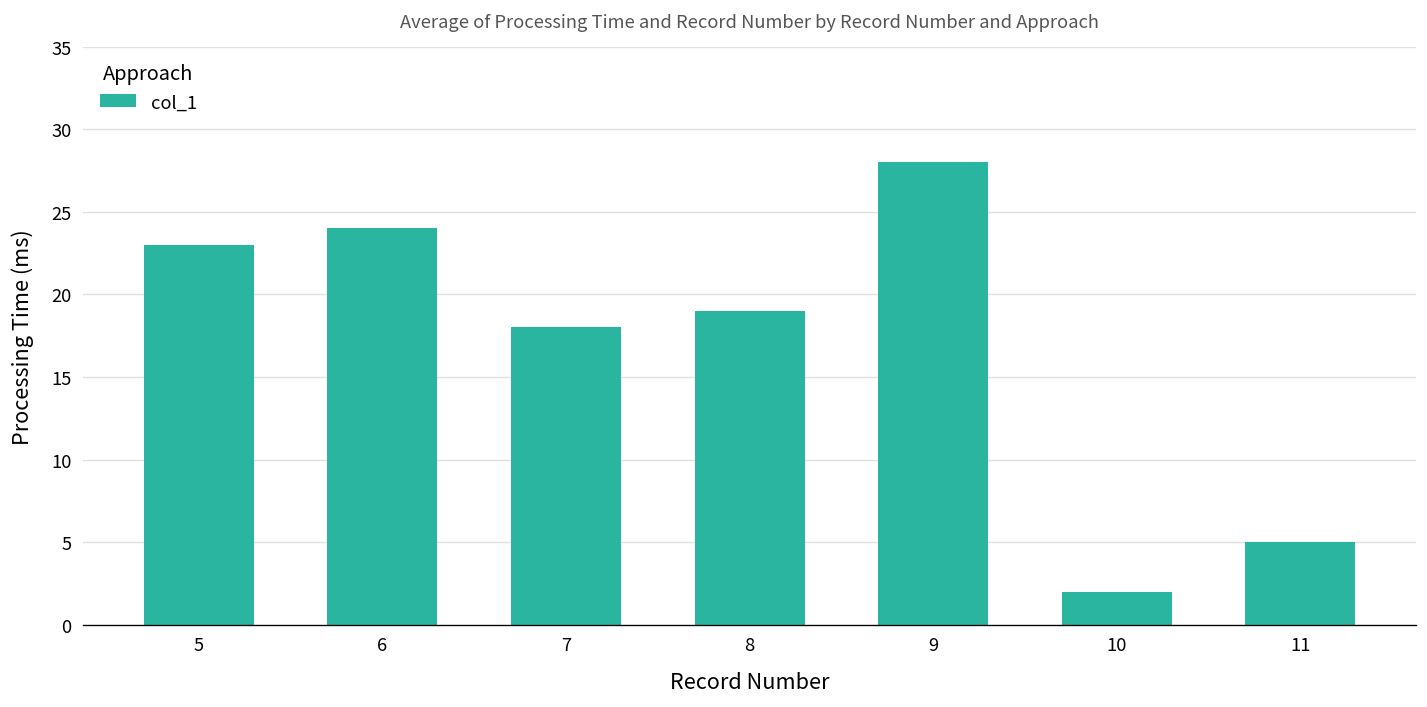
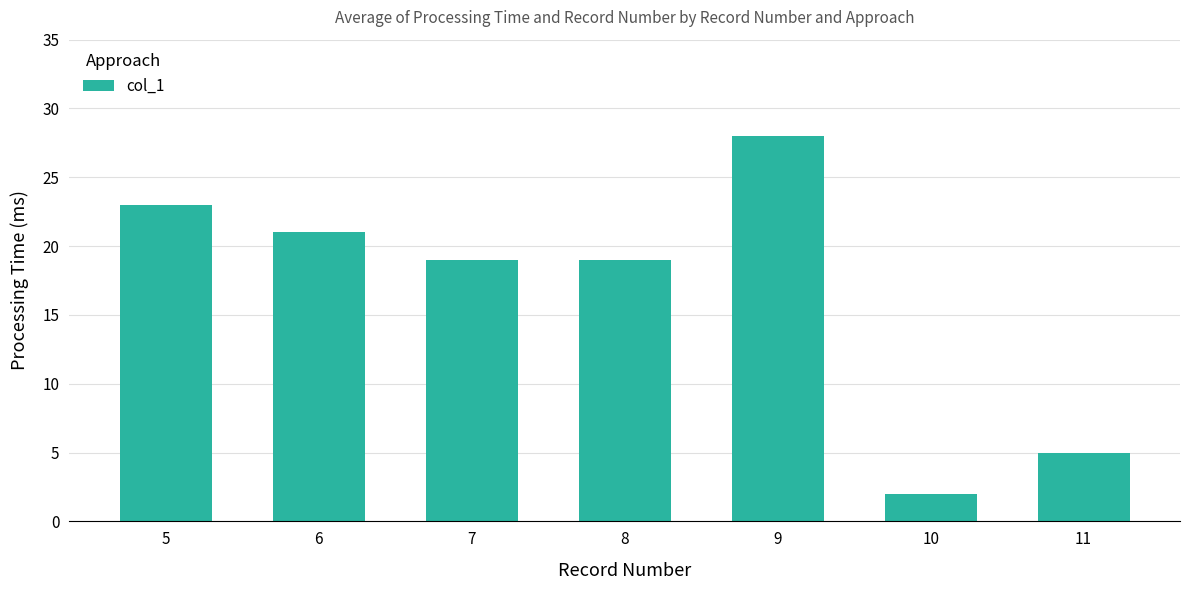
6: 24 -> 21
7: 18 -> 19
